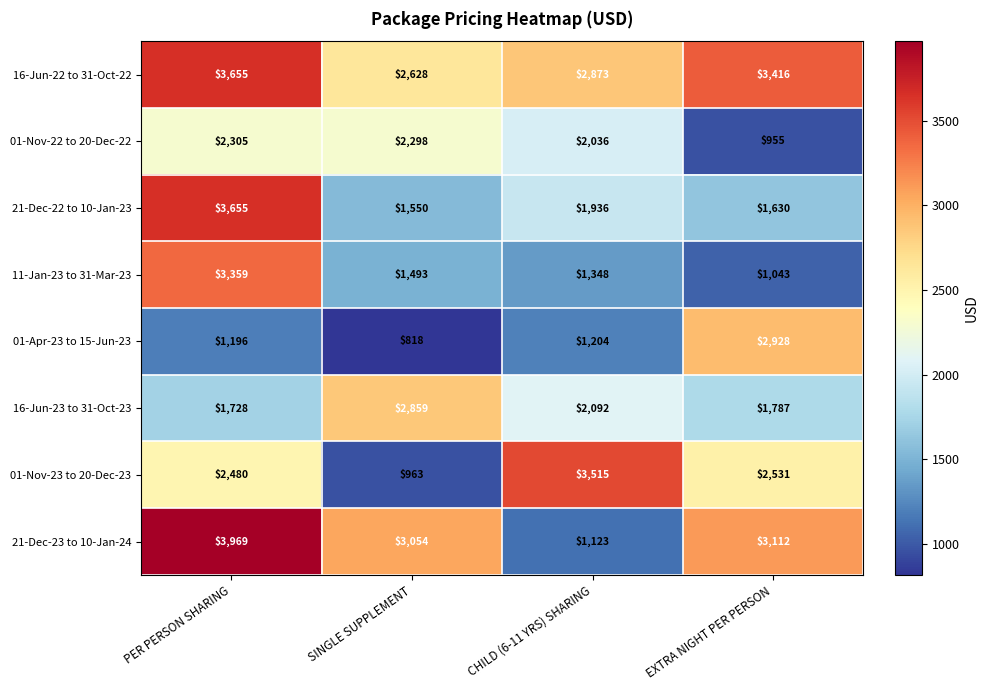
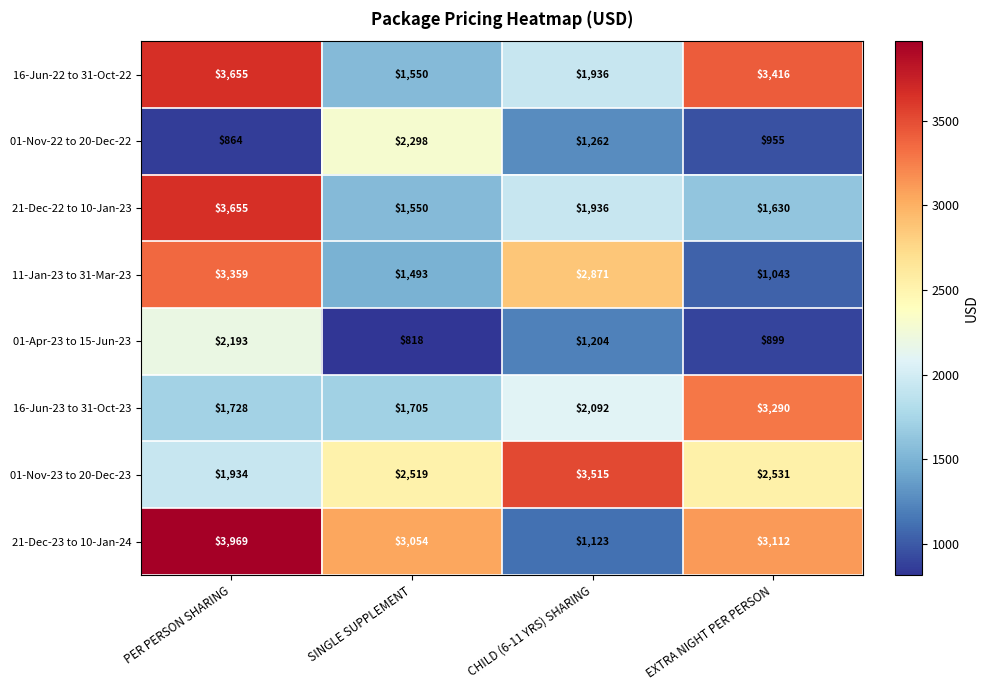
16-Jun-22 to 31-Oct-22, SINGLE SUPPLEMENT: $2,628 -> $1,550
16-Jun-22 to 31-Oct-22, CHILD (6-11 YRS) SHARING: $2,873 -> $1,936
01-Nov-22 to 20-Dec-22, PER PERSON SHARING: $2,305 -> $864
01-Nov-22 to 20-Dec-22, CHILD (6-11 YRS) SHARING: $2,036 -> $1,262
11-Jan-23 to 31-Mar-23, CHILD (6-11 YRS) SHARING: $1,348 -> $2,871
01-Apr-23 to 15-Jun-23, PER PERSON SHARING: $1,196 -> $2,193
01-Apr-23 to 15-Jun-23, EXTRA NIGHT PER PERSON: $2,928 -> $899
16-Jun-23 to 31-Oct-23, SINGLE SUPPLEMENT: $2,859 -> $1,705
16-Jun-23 to 31-Oct-23, EXTRA NIGHT PER PERSON: $1,787 -> $3,290
01-Nov-23 to 20-Dec-23, PER PERSON SHARING: $2,480 -> $1,934
01-Nov-23 to 20-Dec-23, SINGLE SUPPLEMENT: $963 -> $2,519
